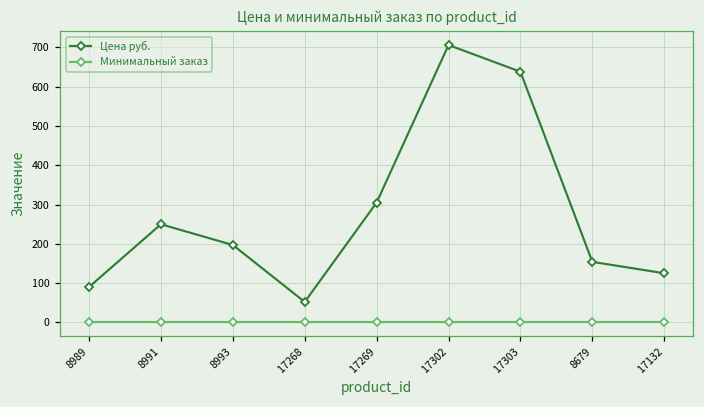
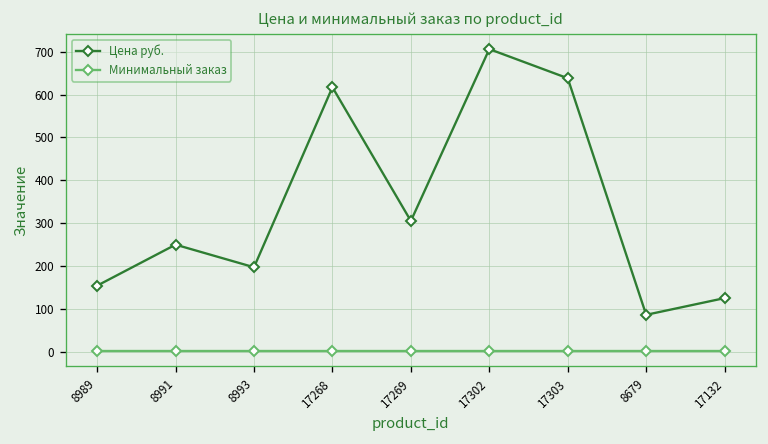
Цена руб., 8989: 90 -> 150
Цена руб., 17268: 50 -> 620
Цена руб., 8679: 150 -> 90
